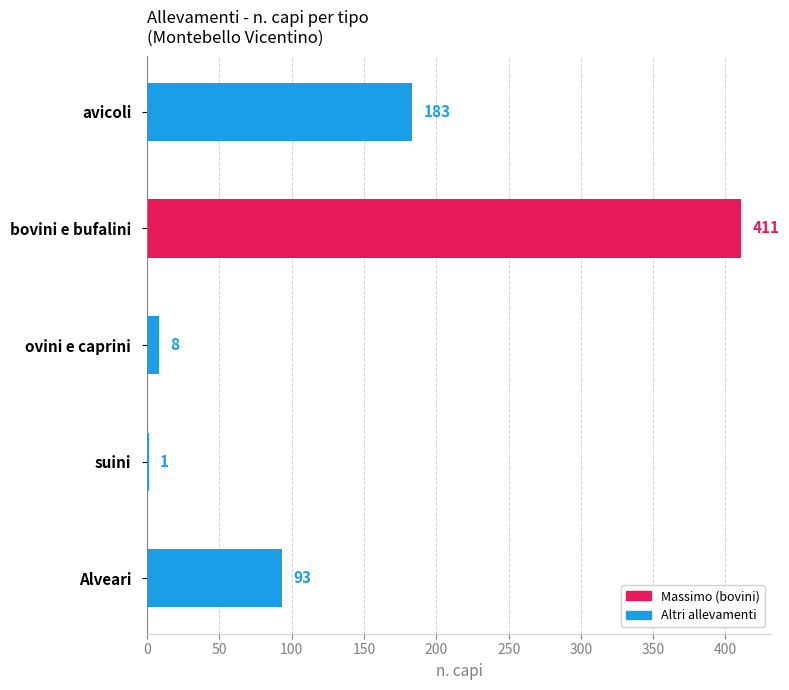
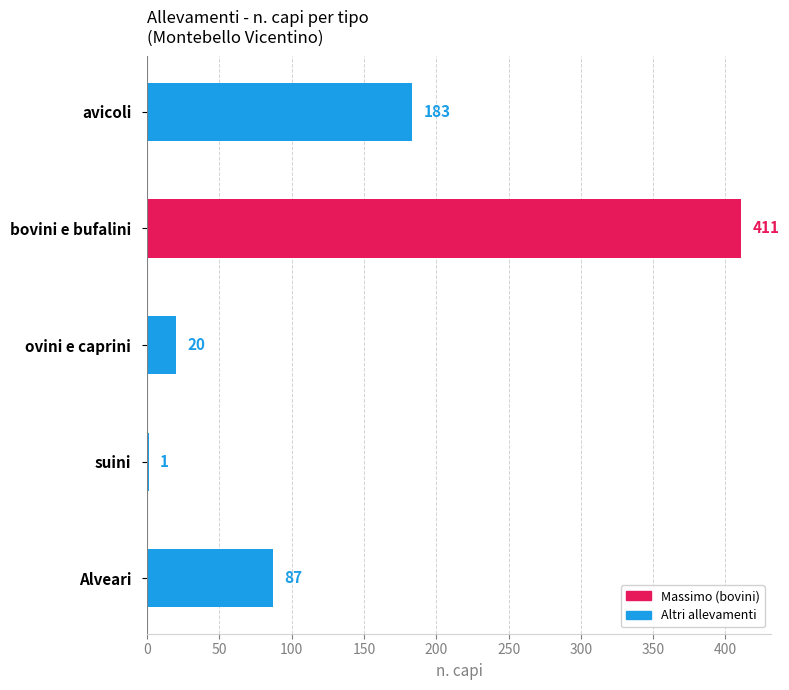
ovini e caprini: 8 -> 20
Alveari: 93 -> 87
